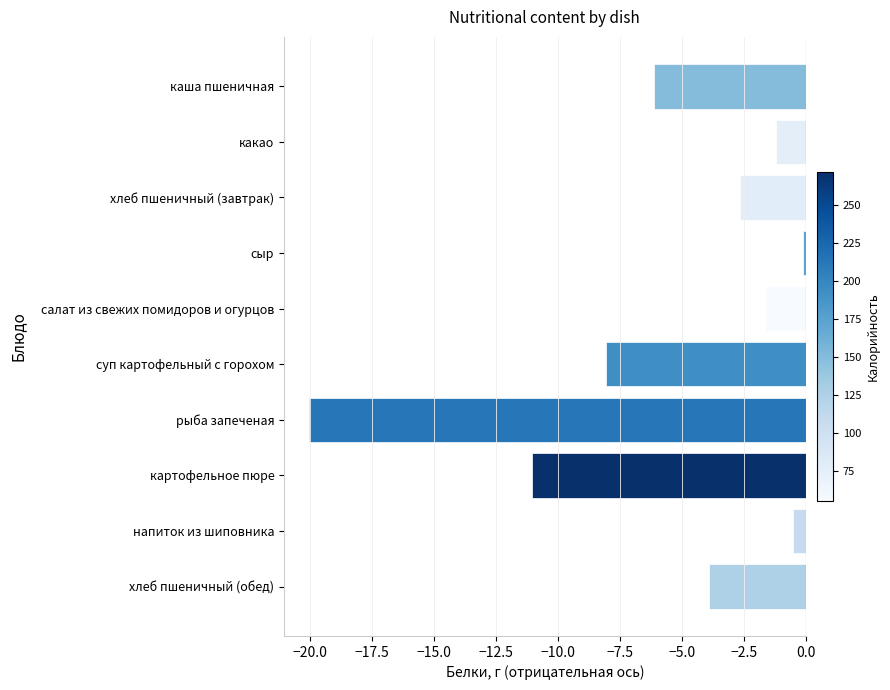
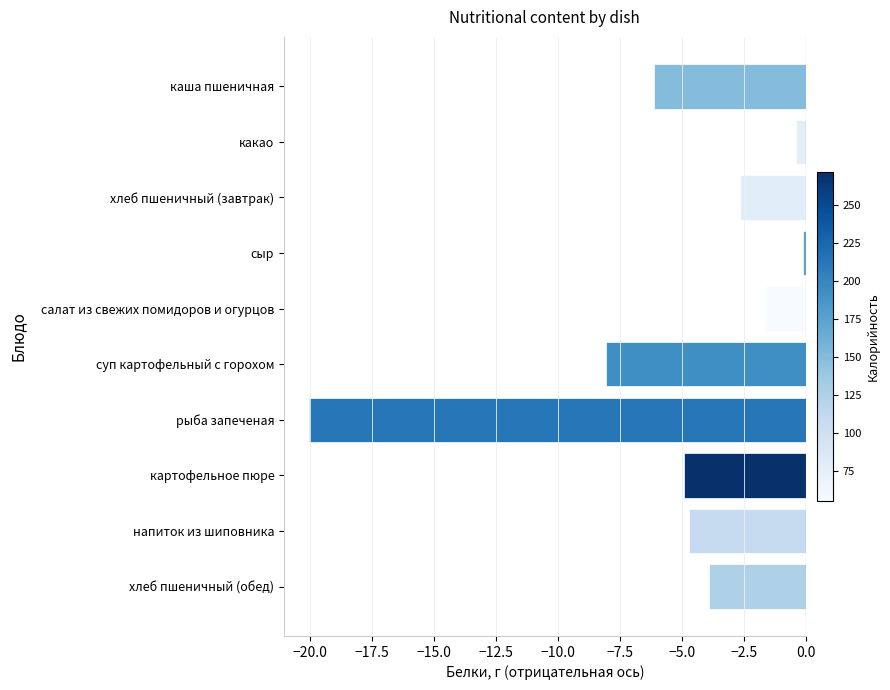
какао: -1.2 -> -0.4
картофельное пюре: -11.1 -> -4.9
напиток из шиповника: -0.5 -> -4.7
